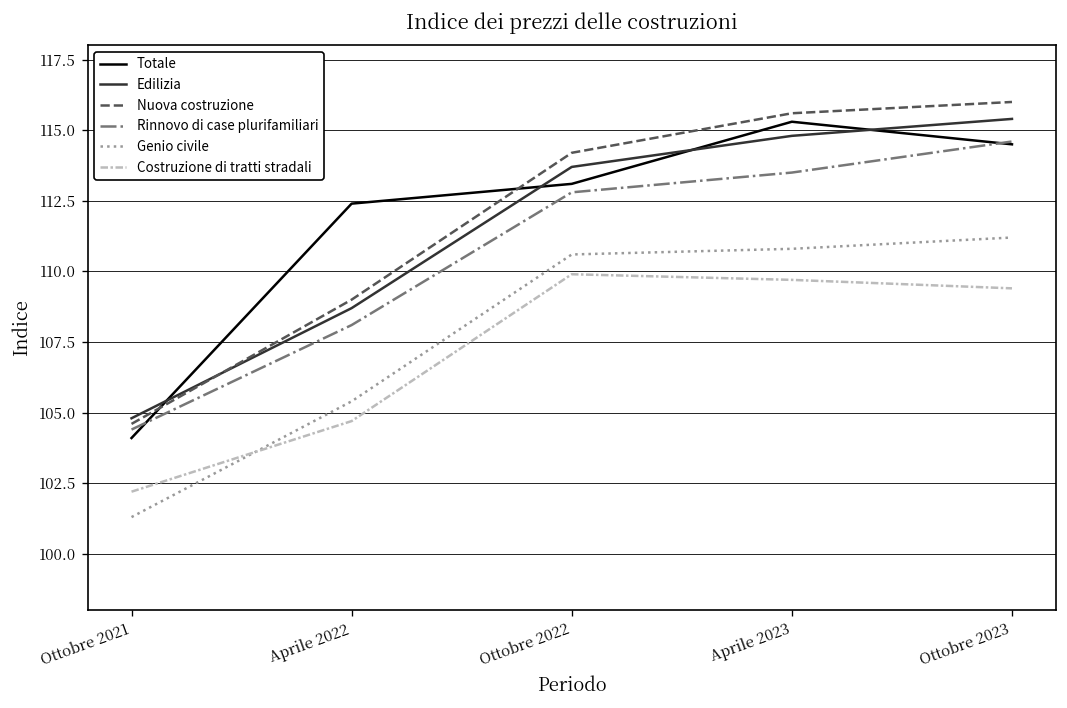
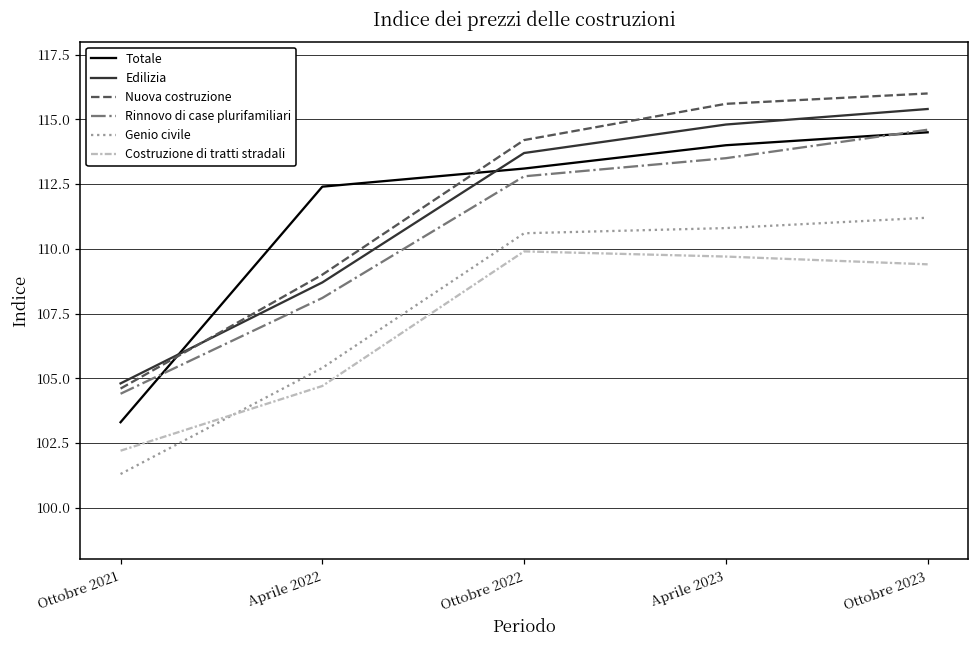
Totale, Ottobre 2021: 104.1 -> 103.3
Totale, Aprile 2023: 115.3 -> 114.0
